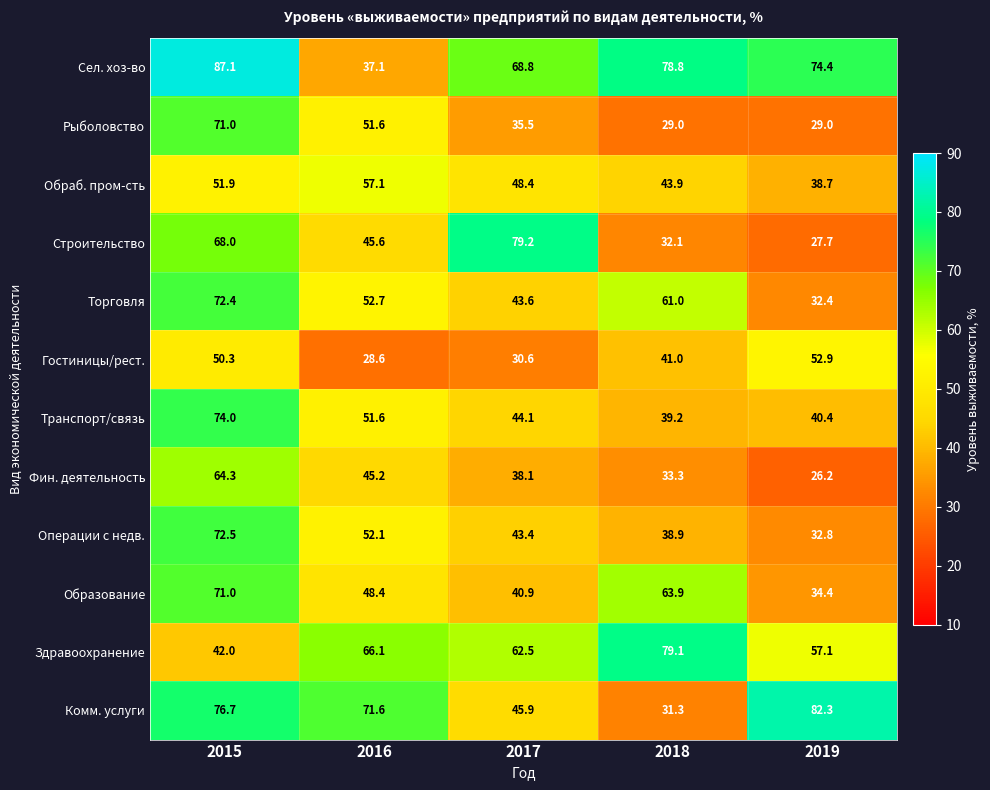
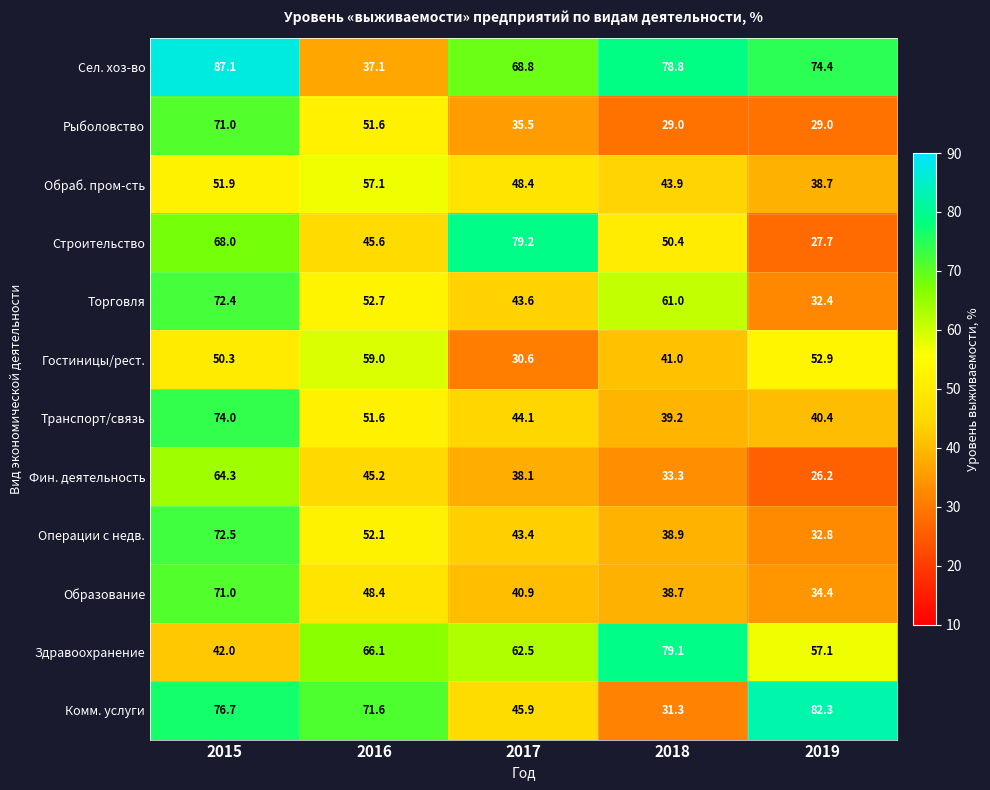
Строительство, 2018: 32.1 -> 50.4
Гостиницы/рест., 2016: 28.6 -> 59.0
Образование, 2018: 63.9 -> 38.7
